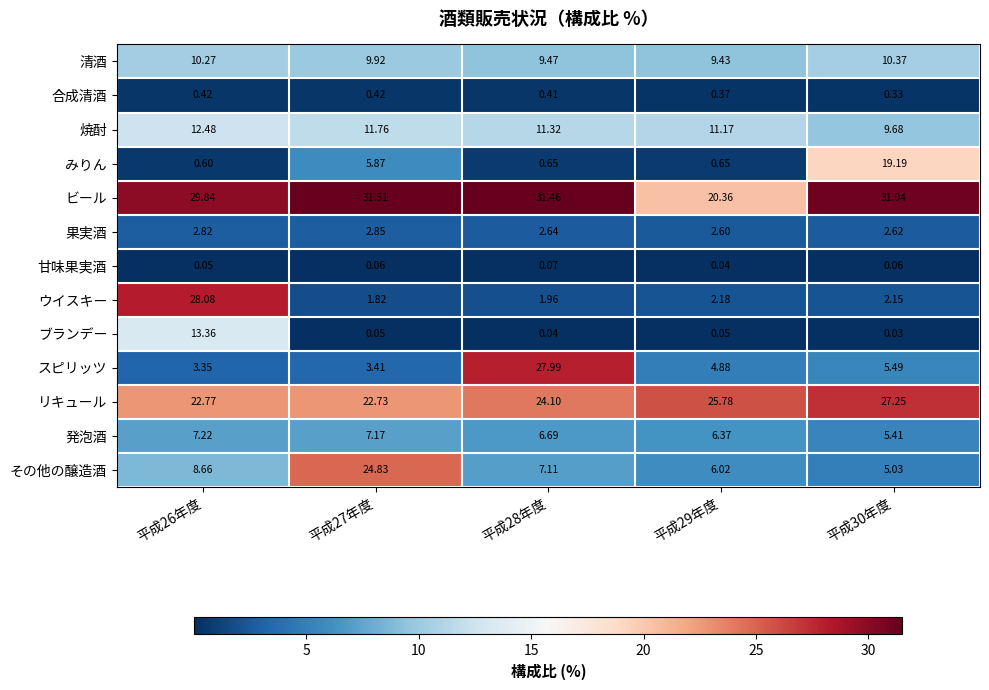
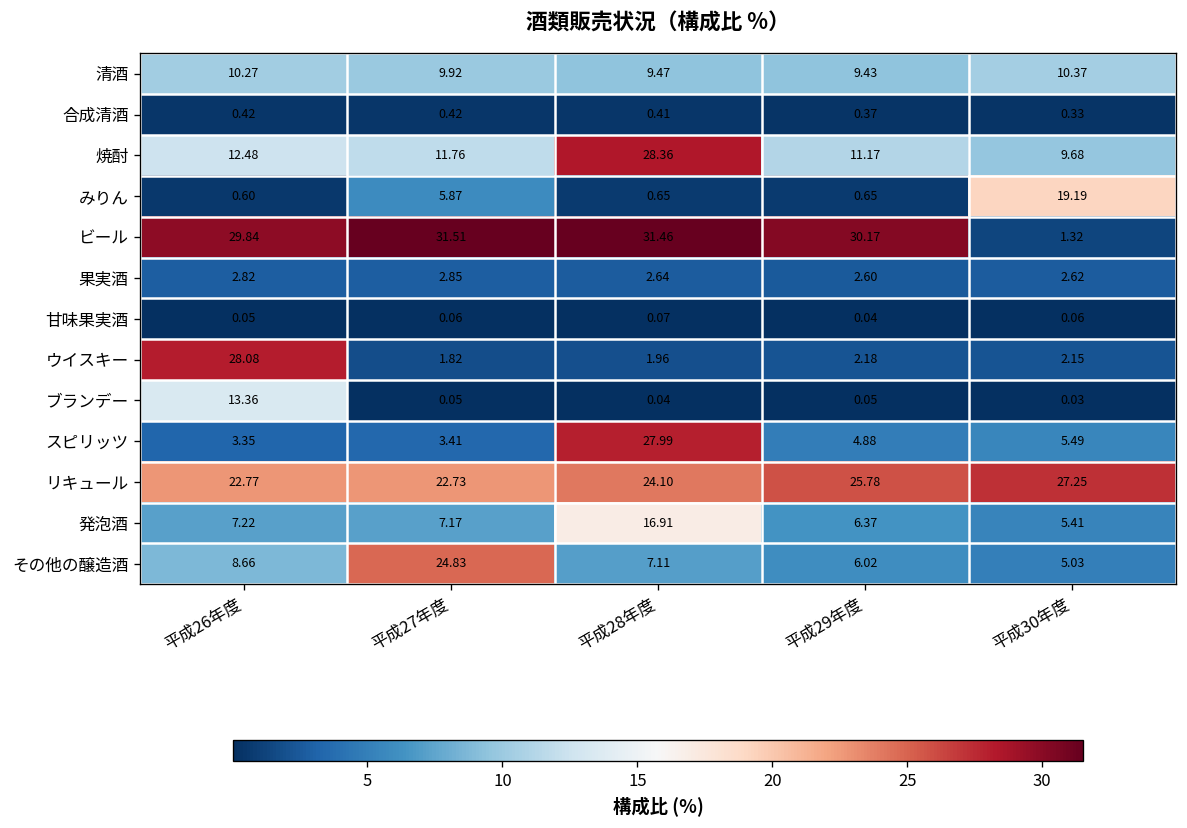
焼酎, 平成28年度: 11.32 -> 28.36
ビール, 平成29年度: 20.36 -> 30.17
ビール, 平成30年度: 31.04 -> 1.32
発泡酒, 平成28年度: 6.69 -> 16.91
